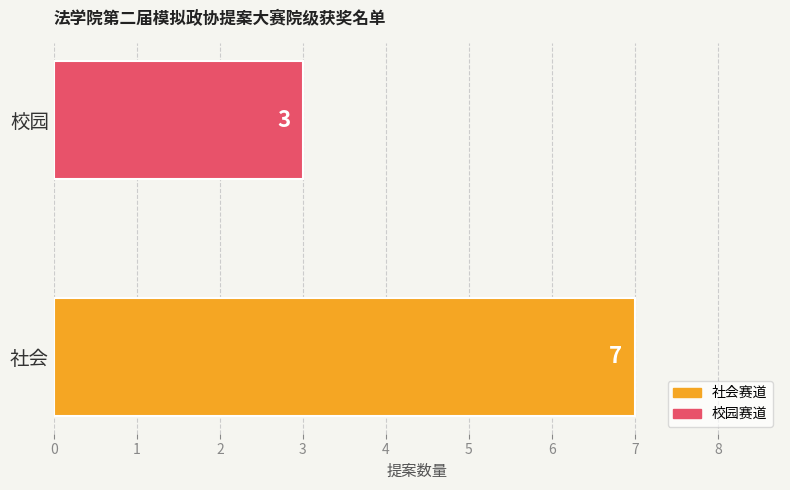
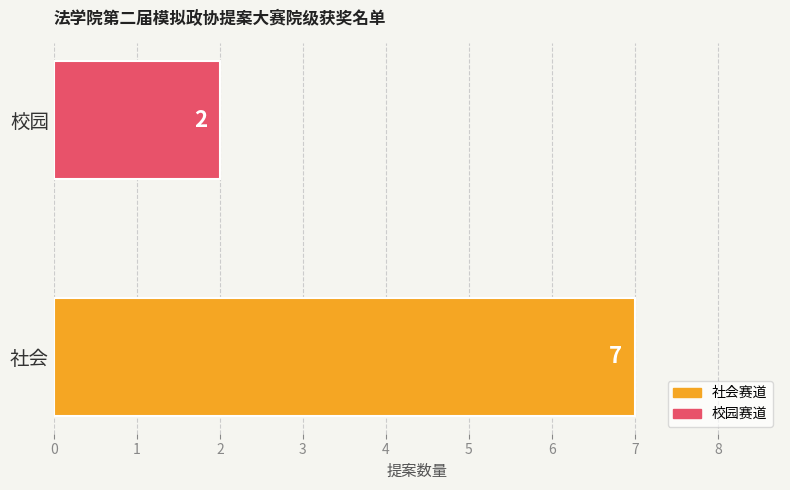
校园: 3 -> 2
